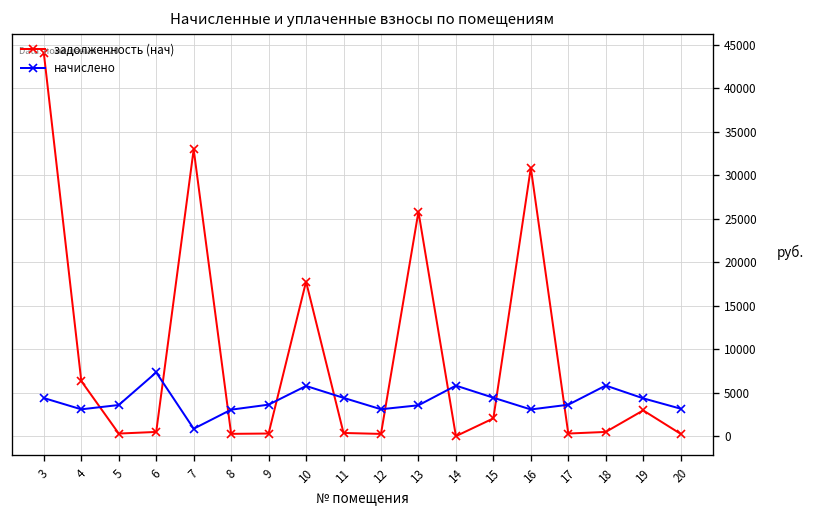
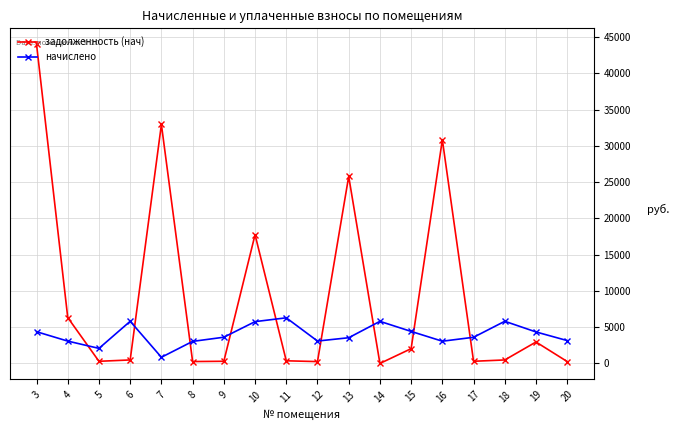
начислено, 5: 4000 -> 2000
начислено, 6: 7000 -> 6000
начислено, 11: 4000 -> 6000
